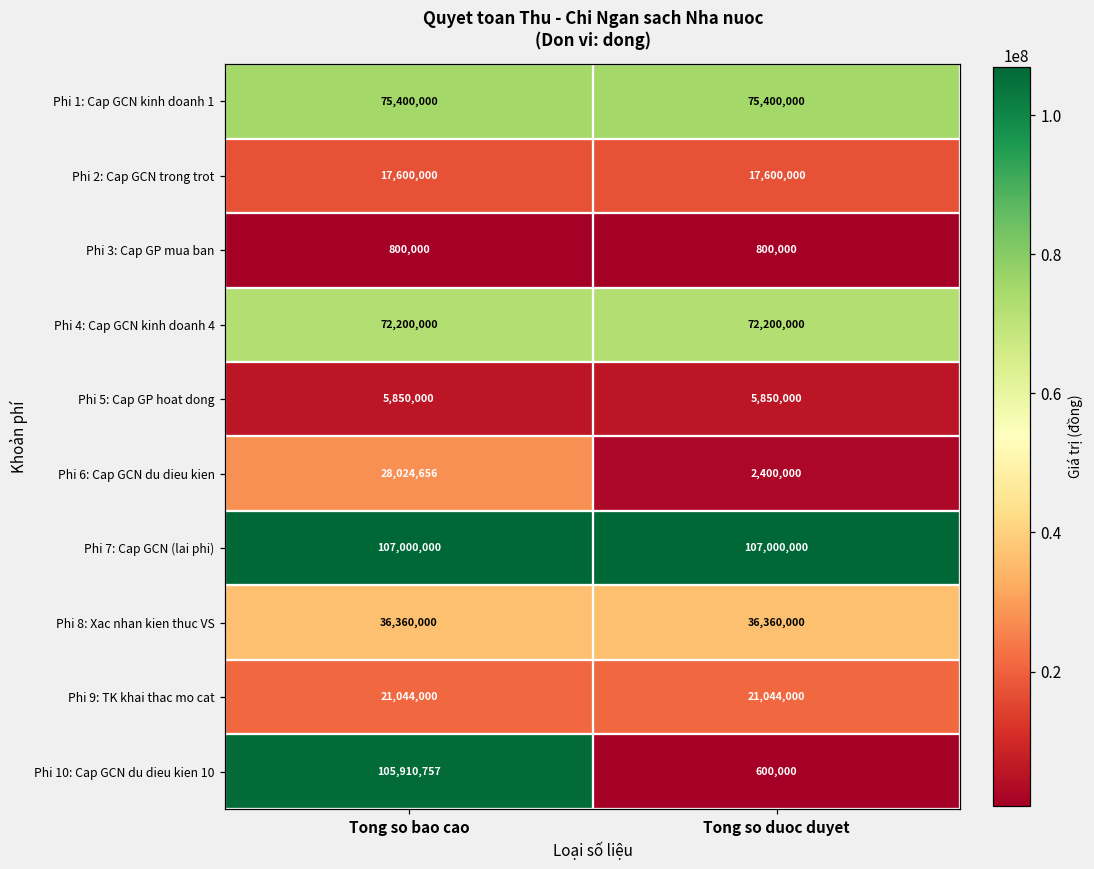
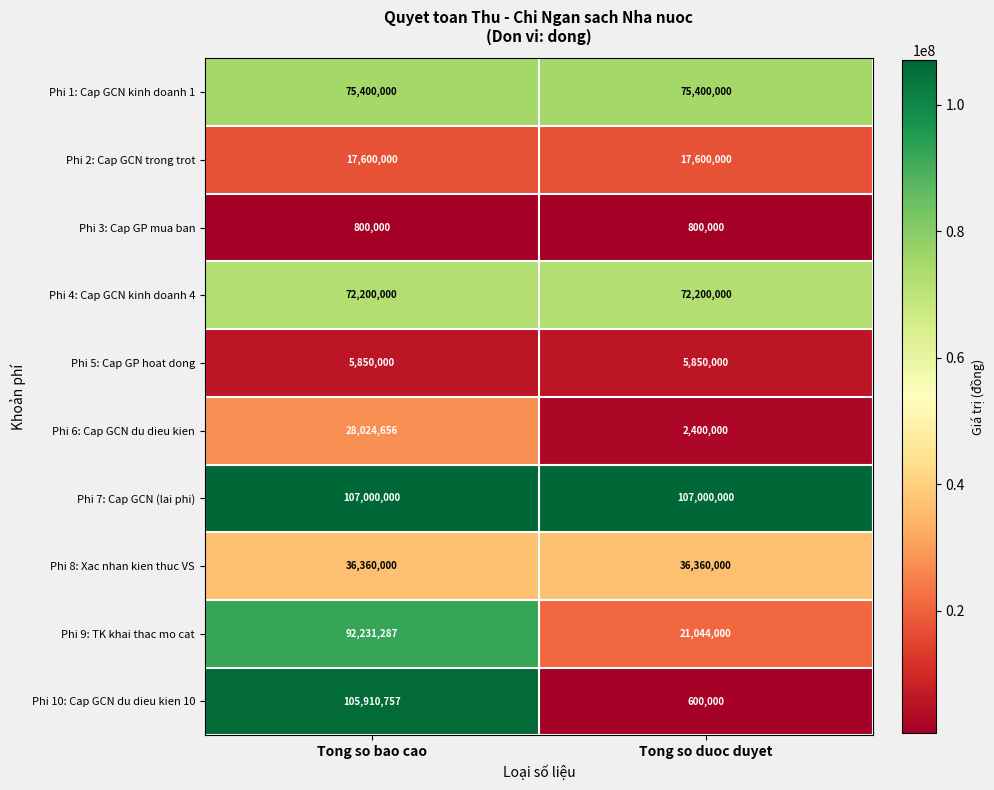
Phi 9: TK khai thac mo cat, Tong so bao cao: 21,044,000 -> 92,231,287
